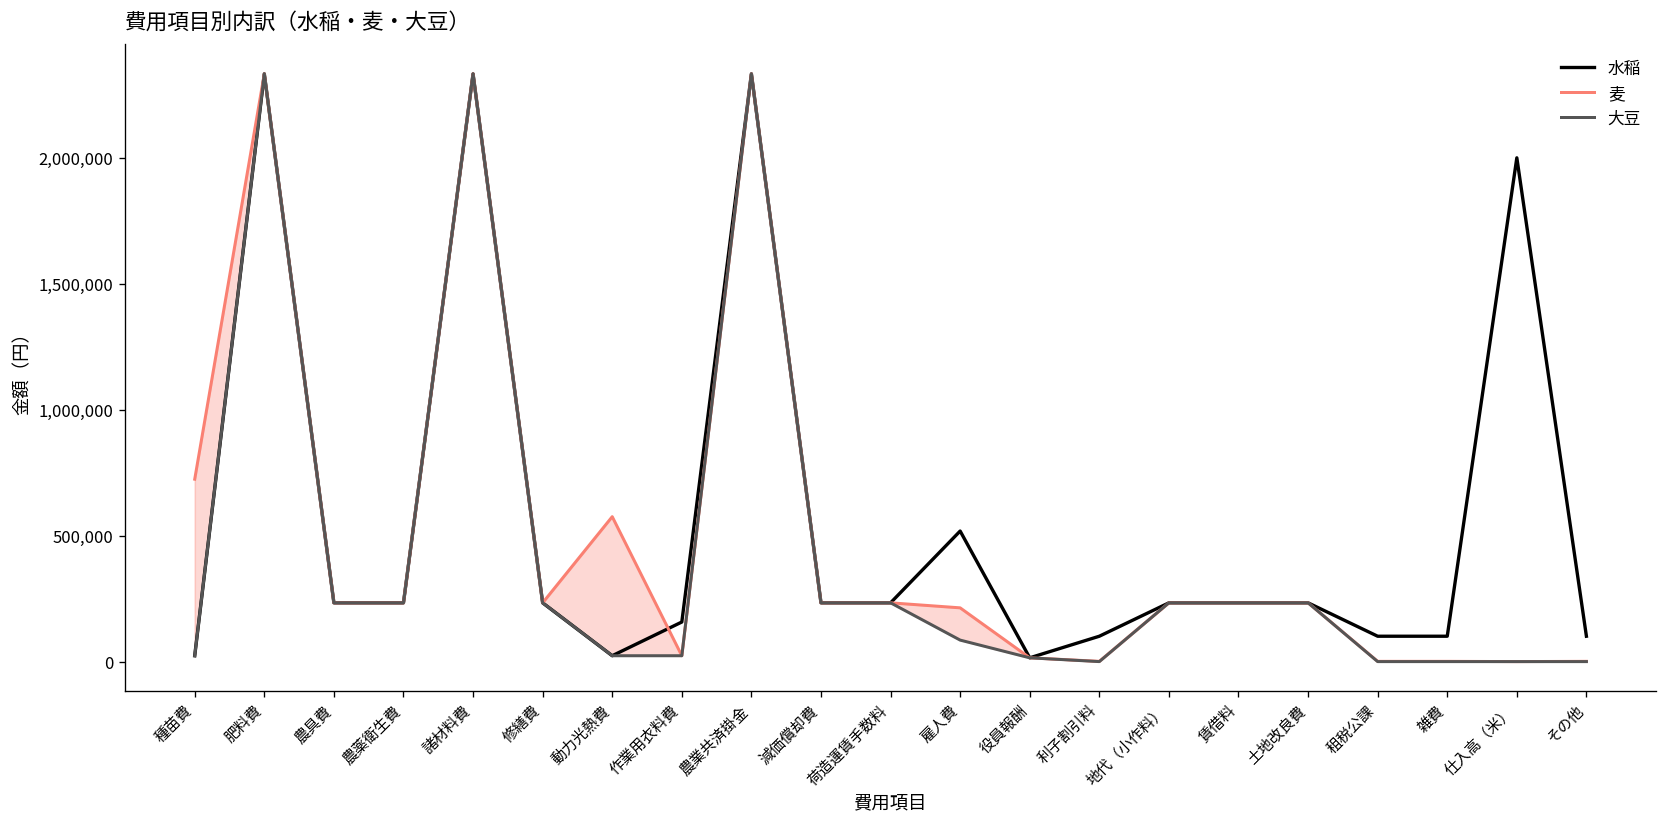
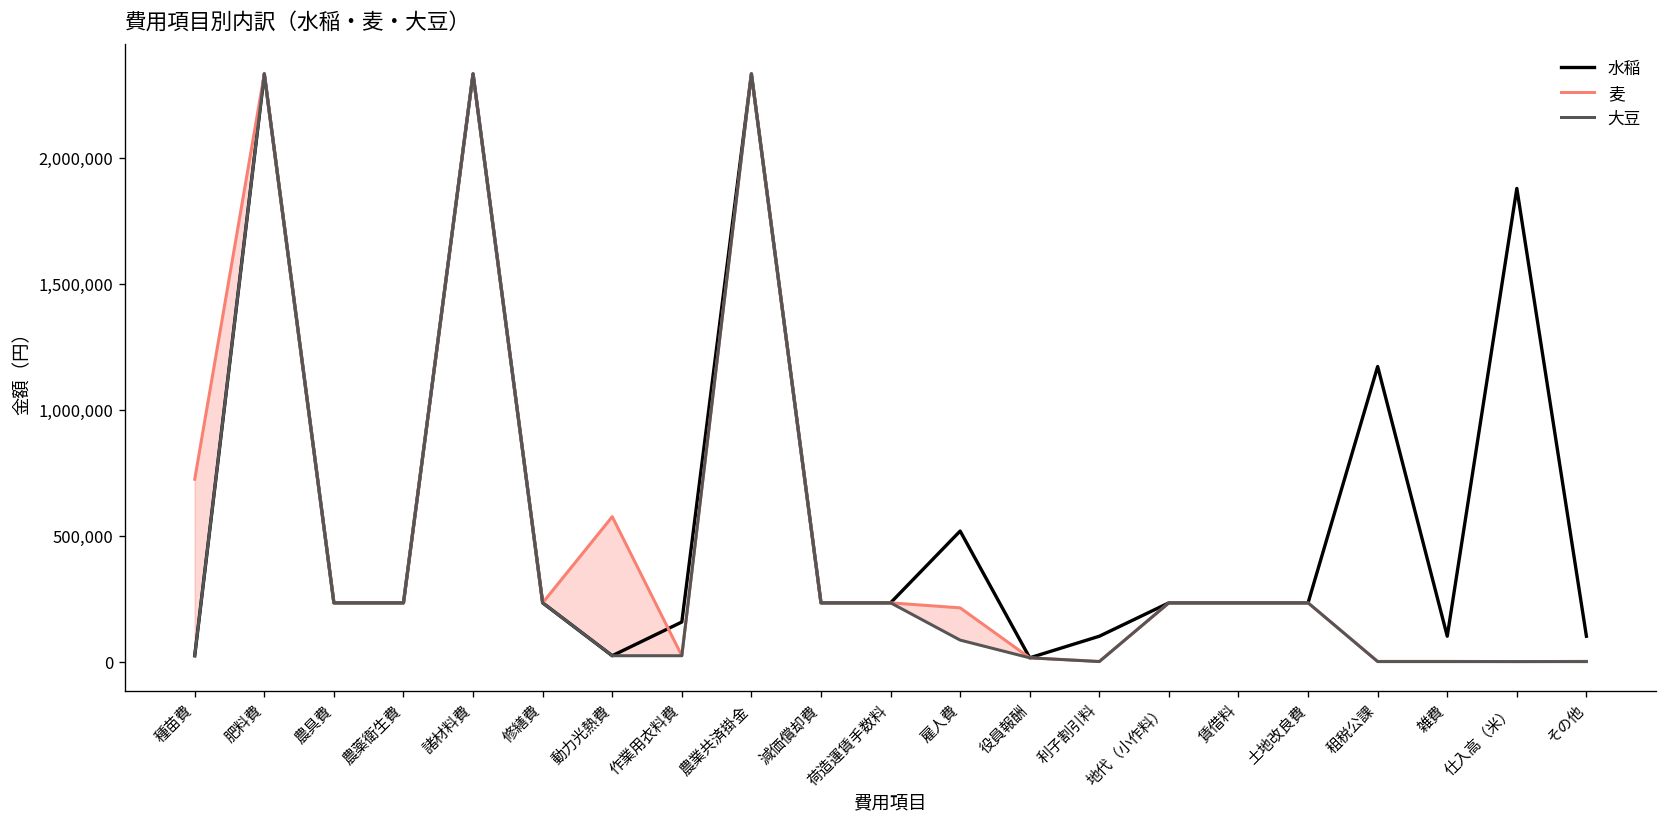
水稲, 租税公課: 100,000 -> 1,170,000
水稲, 仕入高（米）: 2,000,000 -> 1,880,000
